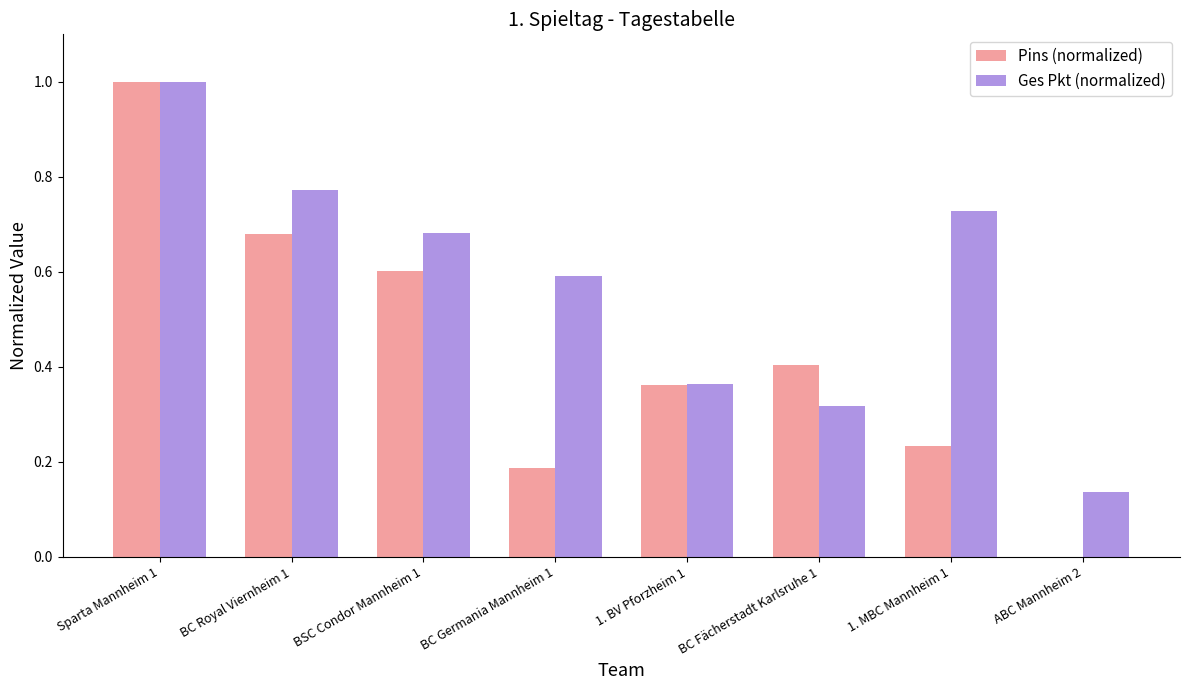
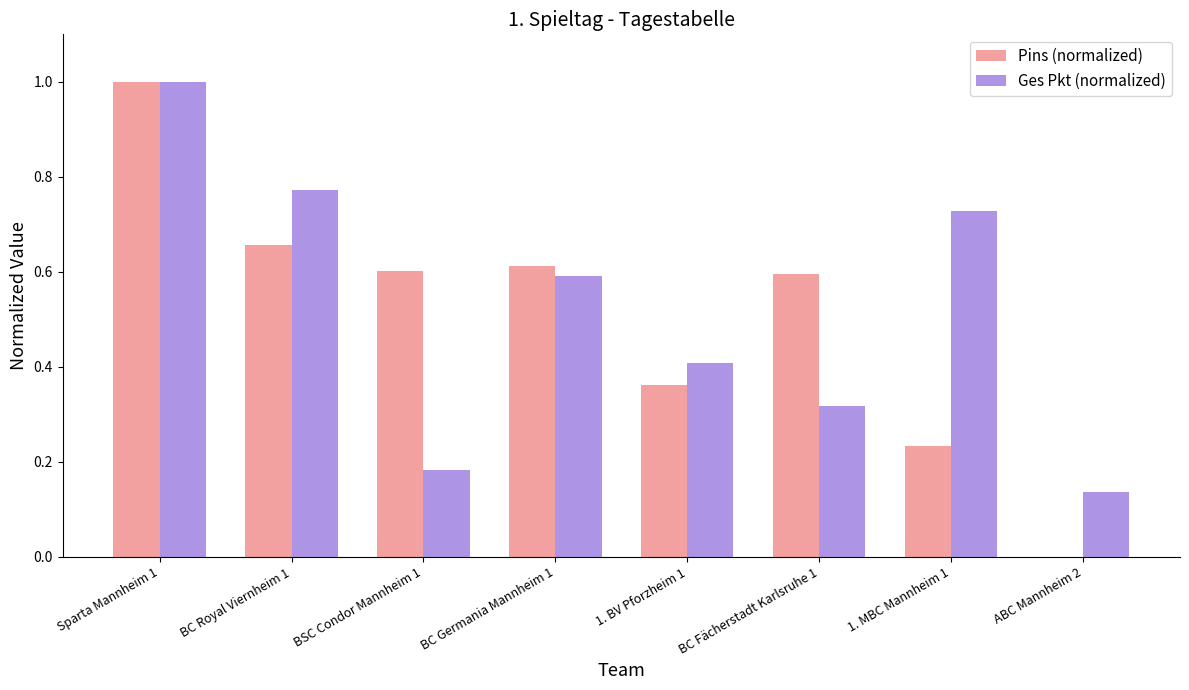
Pins (normalized), BC Royal Viernheim 1: 0.68 -> 0.66
Ges Pkt (normalized), BSC Condor Mannheim 1: 0.68 -> 0.18
Pins (normalized), BC Germania Mannheim 1: 0.19 -> 0.61
Ges Pkt (normalized), 1. BV Pforzheim 1: 0.36 -> 0.41
Pins (normalized), BC Fächerstadt Karlsruhe 1: 0.40 -> 0.59
